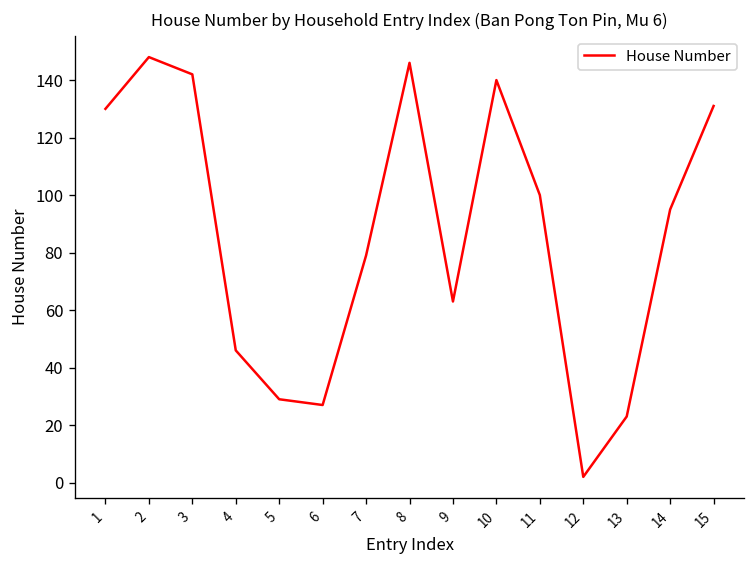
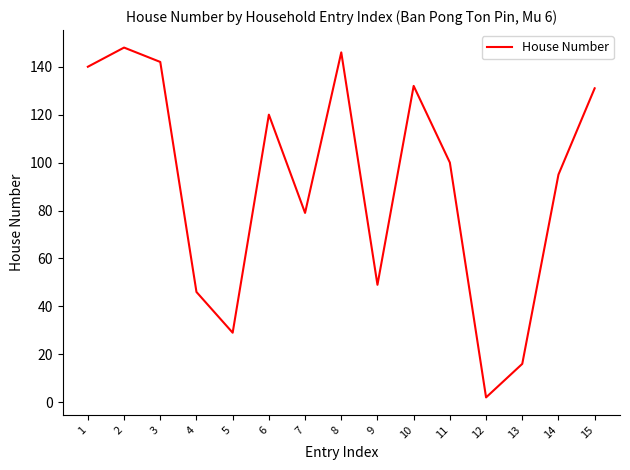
1: 130 -> 140
6: 27 -> 120
9: 63 -> 49
10: 140 -> 132
13: 23 -> 16
